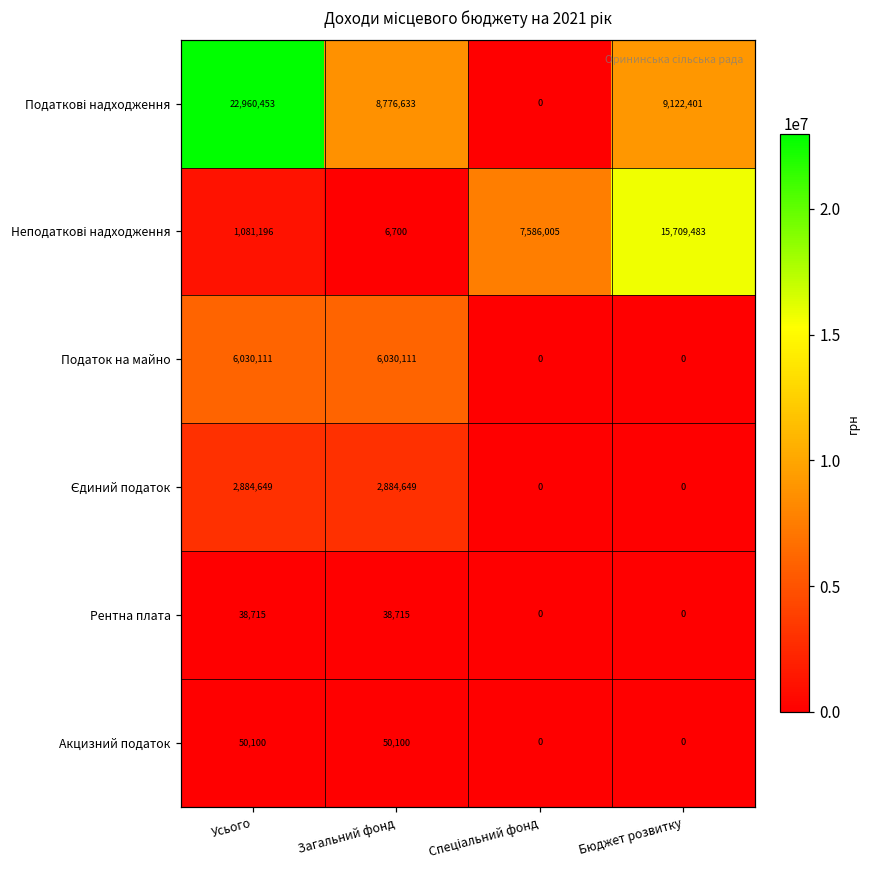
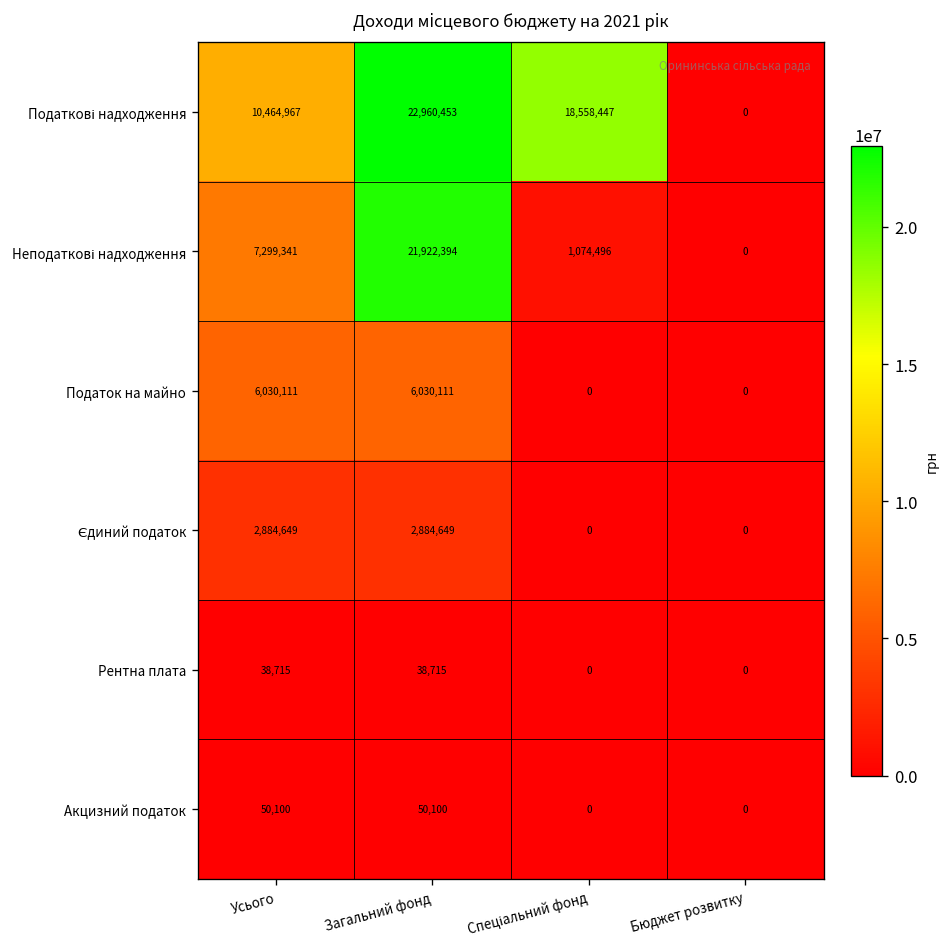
Податкові надходження, Усього: 22,960,453 -> 10,464,967
Податкові надходження, Загальний фонд: 8,776,633 -> 22,960,453
Податкові надходження, Спеціальний фонд: 0 -> 18,558,447
Податкові надходження, Бюджет розвитку: 9,122,401 -> 0
Неподаткові надходження, Усього: 1,081,196 -> 7,299,341
Неподаткові надходження, Загальний фонд: 6,700 -> 21,922,394
Неподаткові надходження, Спеціальний фонд: 7,586,005 -> 1,074,496
Неподаткові надходження, Бюджет розвитку: 15,709,483 -> 0
